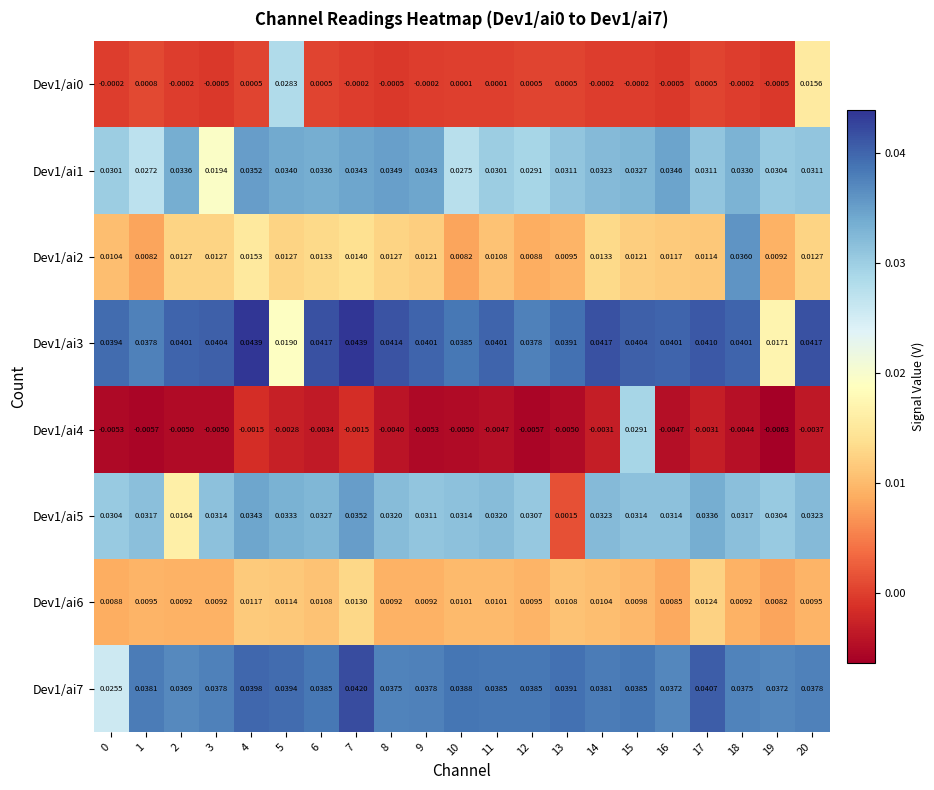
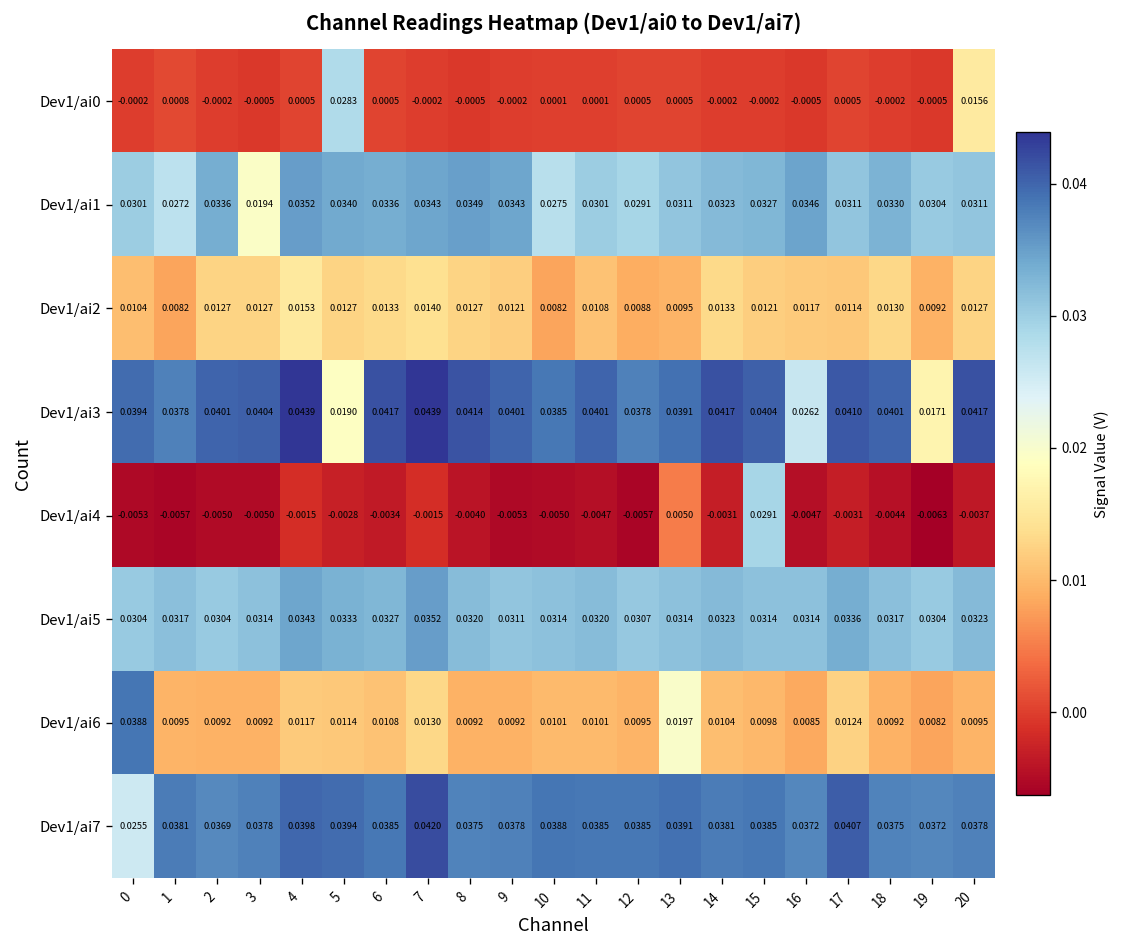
Dev1/ai2, 18: 0.0360 -> 0.0130
Dev1/ai3, 16: 0.0401 -> 0.0262
Dev1/ai4, 13: -0.0050 -> 0.0050
Dev1/ai5, 2: 0.0164 -> 0.0304
Dev1/ai5, 13: 0.0015 -> 0.0314
Dev1/ai6, 0: 0.0088 -> 0.0388
Dev1/ai6, 13: 0.0108 -> 0.0197
